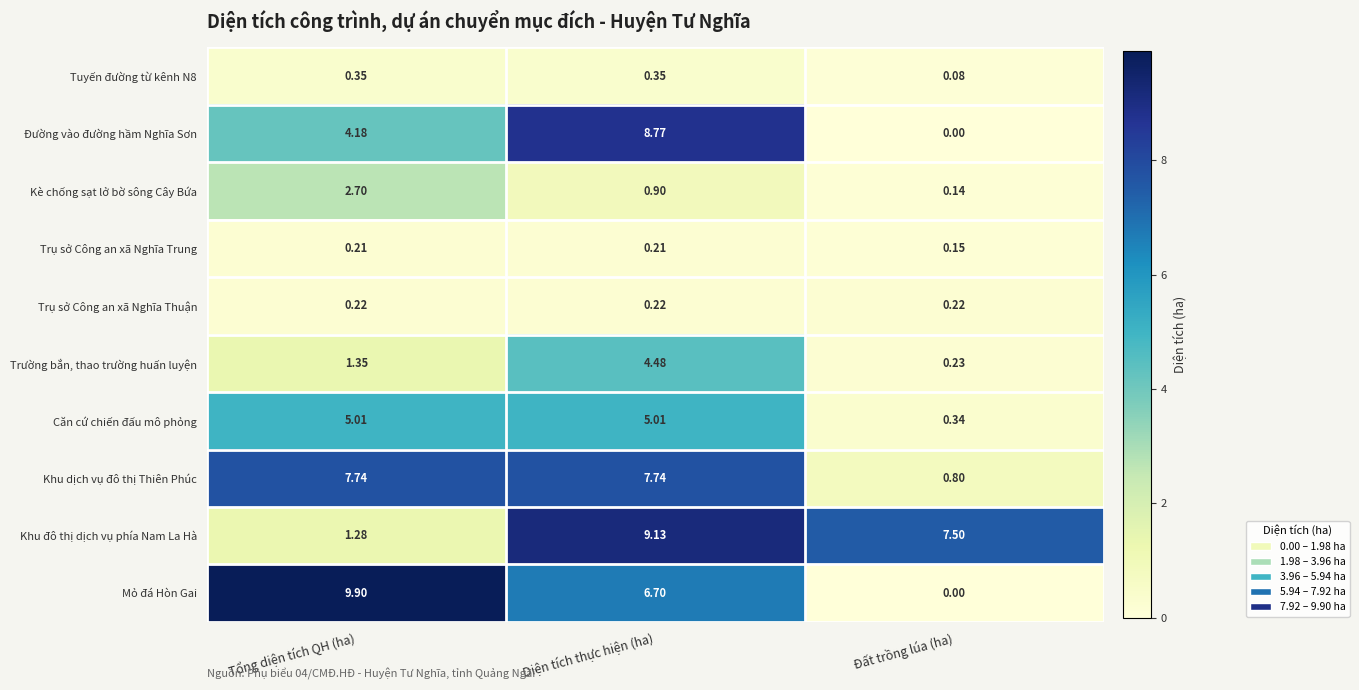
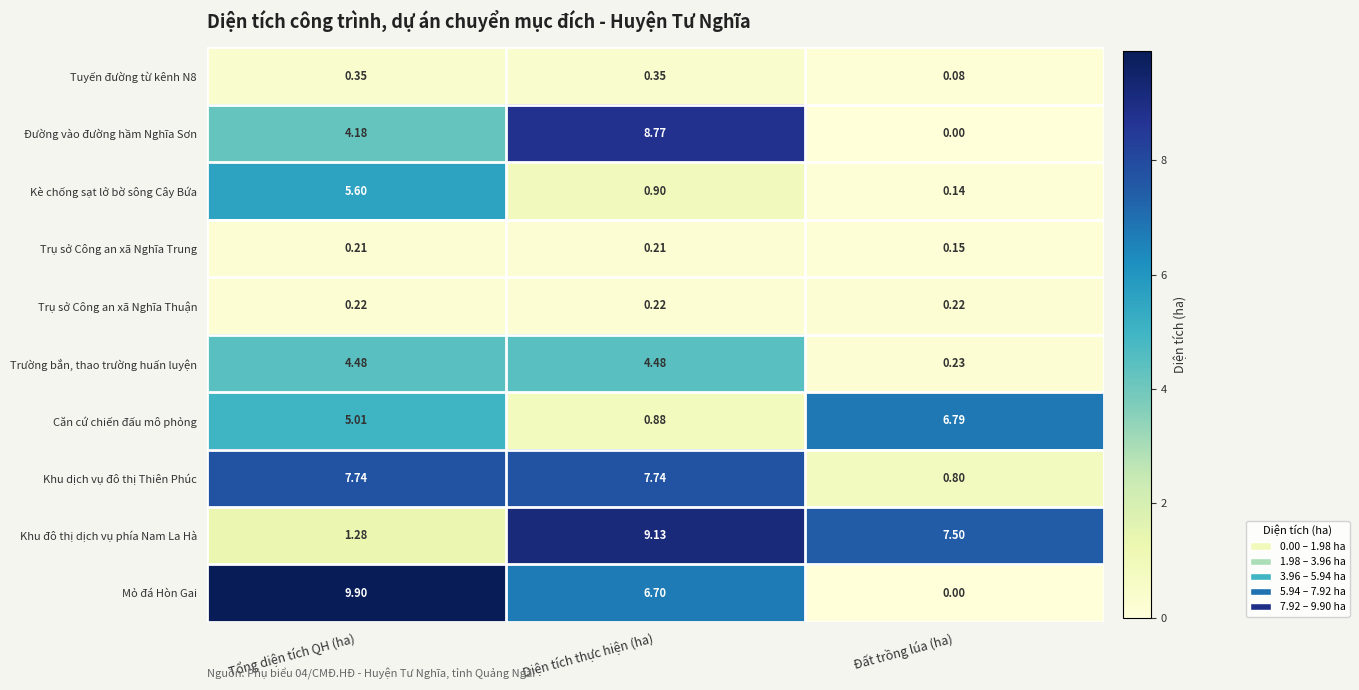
Kè chống sạt lở bờ sông Cây Bứa, Tổng diện tích QH (ha): 2.70 -> 5.60
Trường bắn, thao trường huấn luyện, Tổng diện tích QH (ha): 1.35 -> 4.48
Căn cứ chiến đấu mô phỏng, Diện tích thực hiện (ha): 5.01 -> 0.88
Căn cứ chiến đấu mô phỏng, Đất trồng lúa (ha): 0.34 -> 6.79
